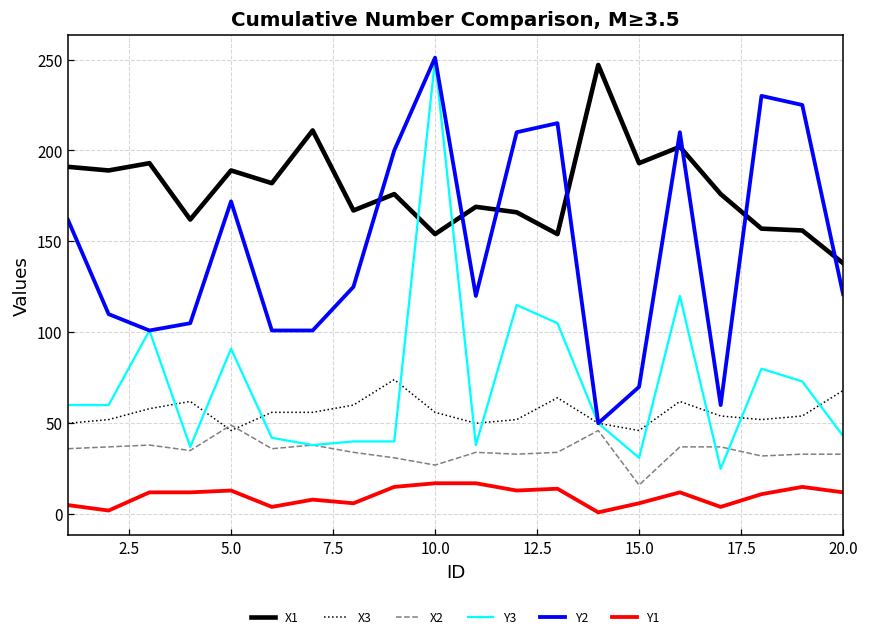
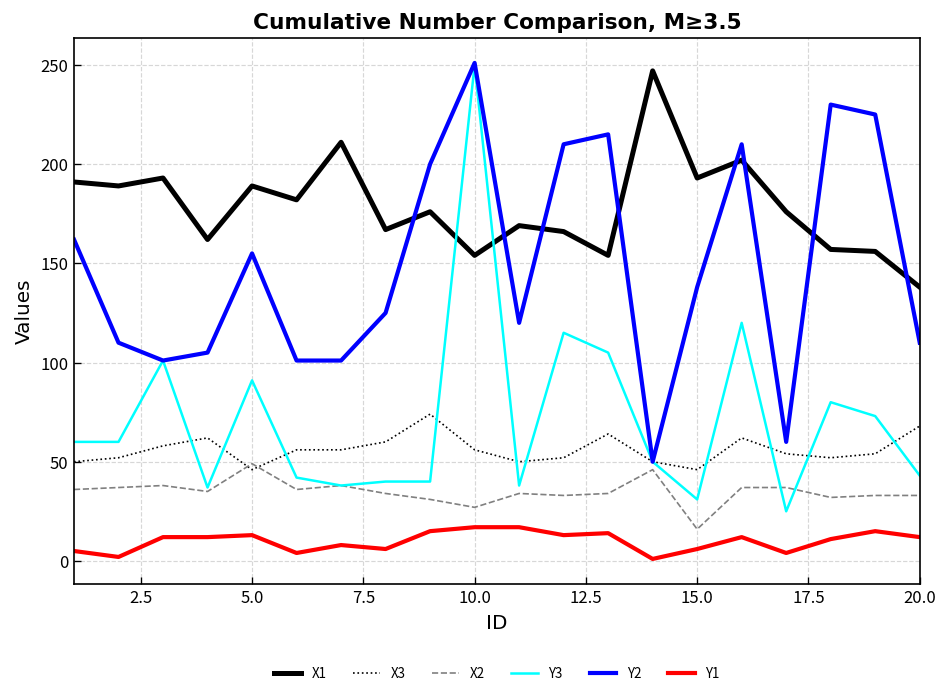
Y2, 5.0: 172 -> 155
Y2, 15.0: 70 -> 138
Y2, 20.0: 121 -> 110
